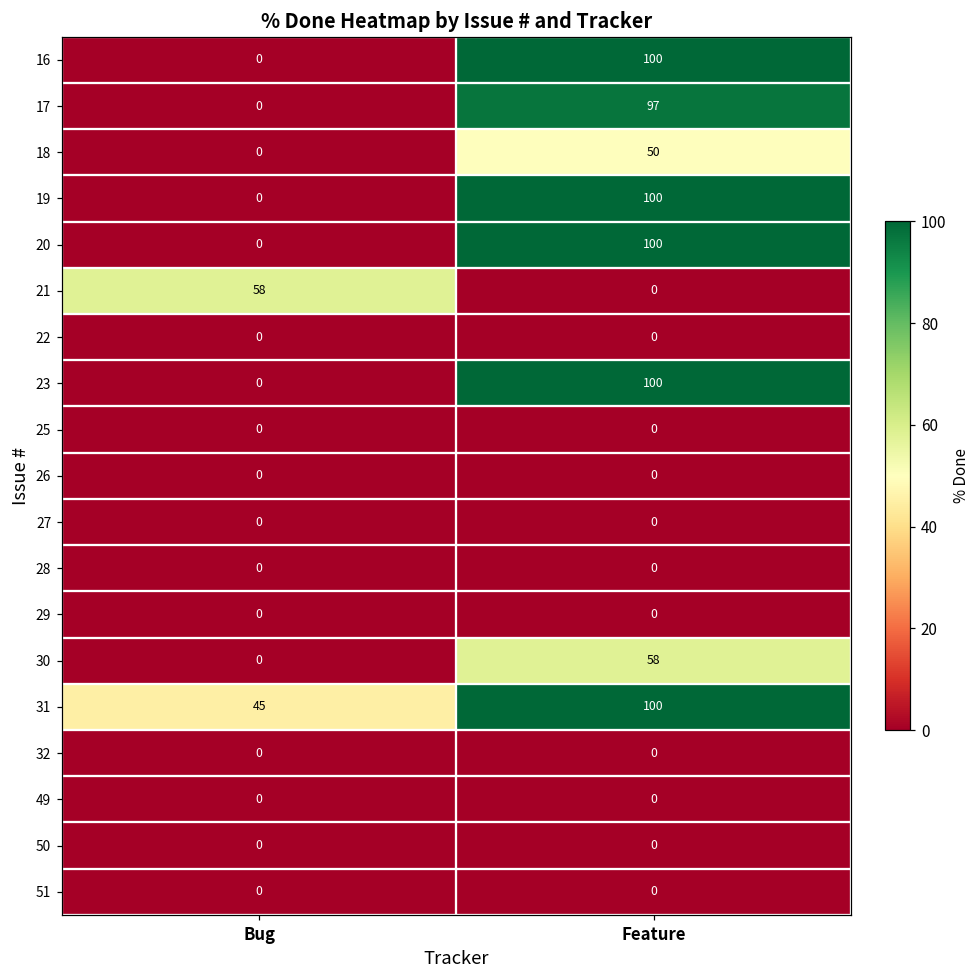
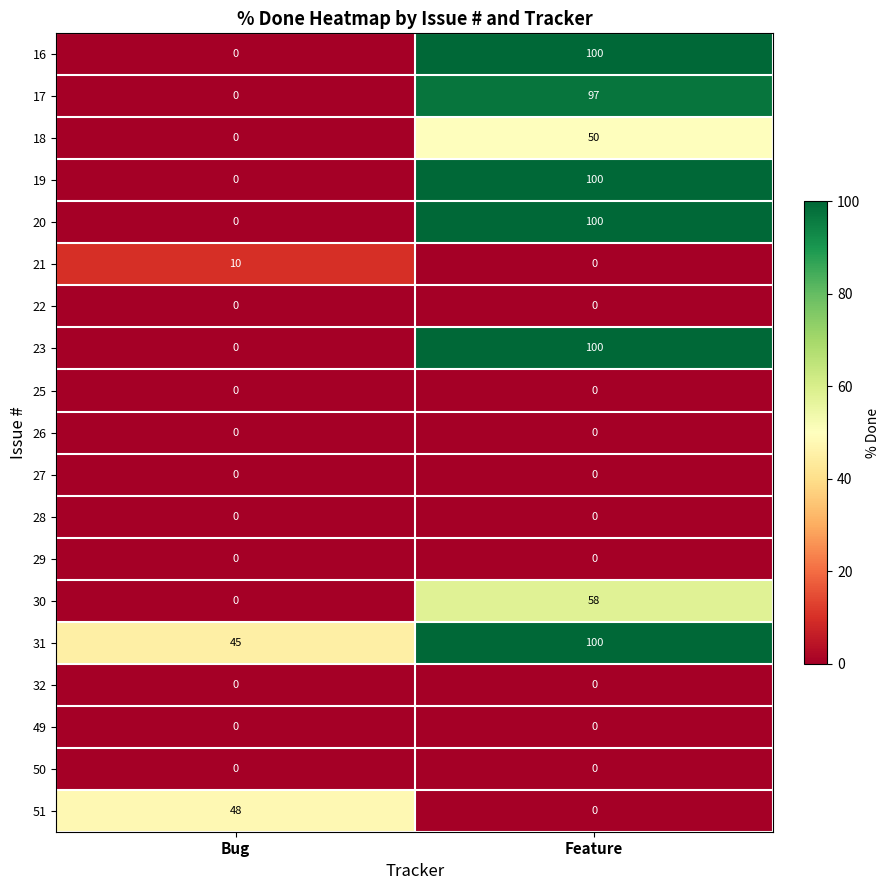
21, Bug: 58 -> 10
51, Bug: 0 -> 48
